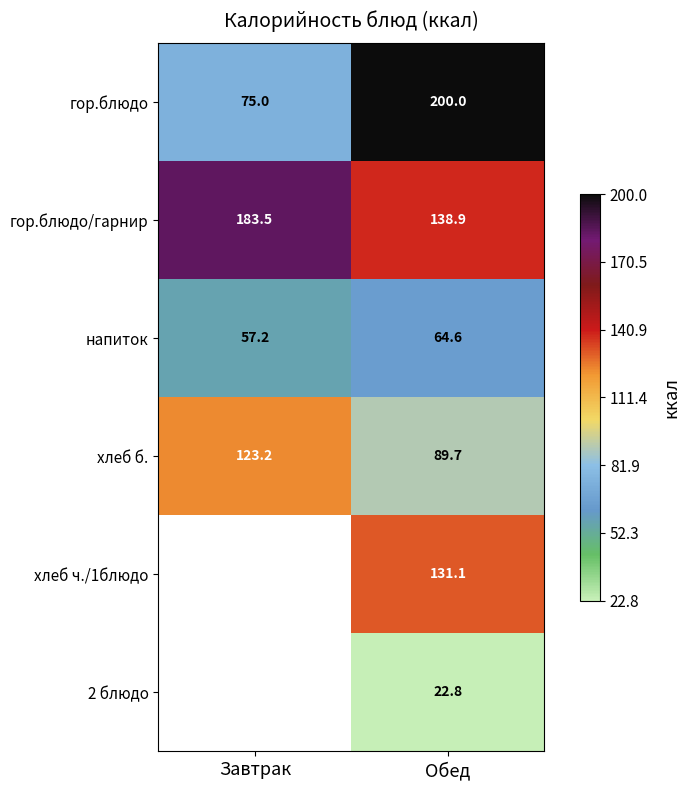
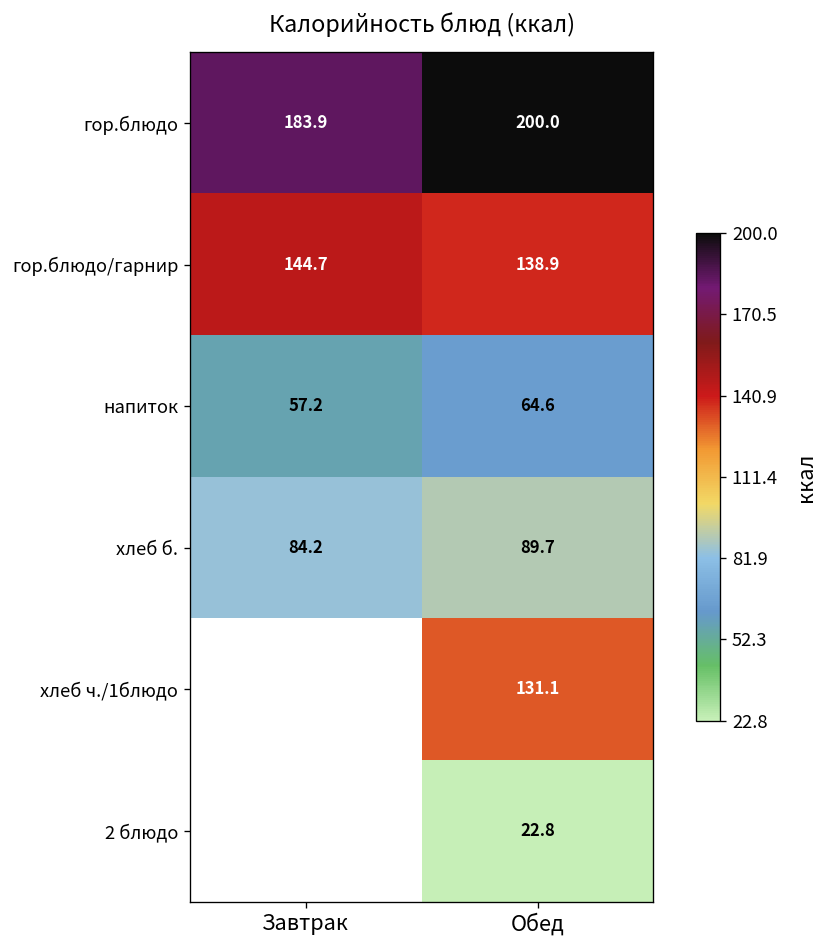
гор.блюдо, Завтрак: 75.0 -> 183.9
гор.блюдо/гарнир, Завтрак: 183.5 -> 144.7
хлеб б., Завтрак: 123.2 -> 84.2
